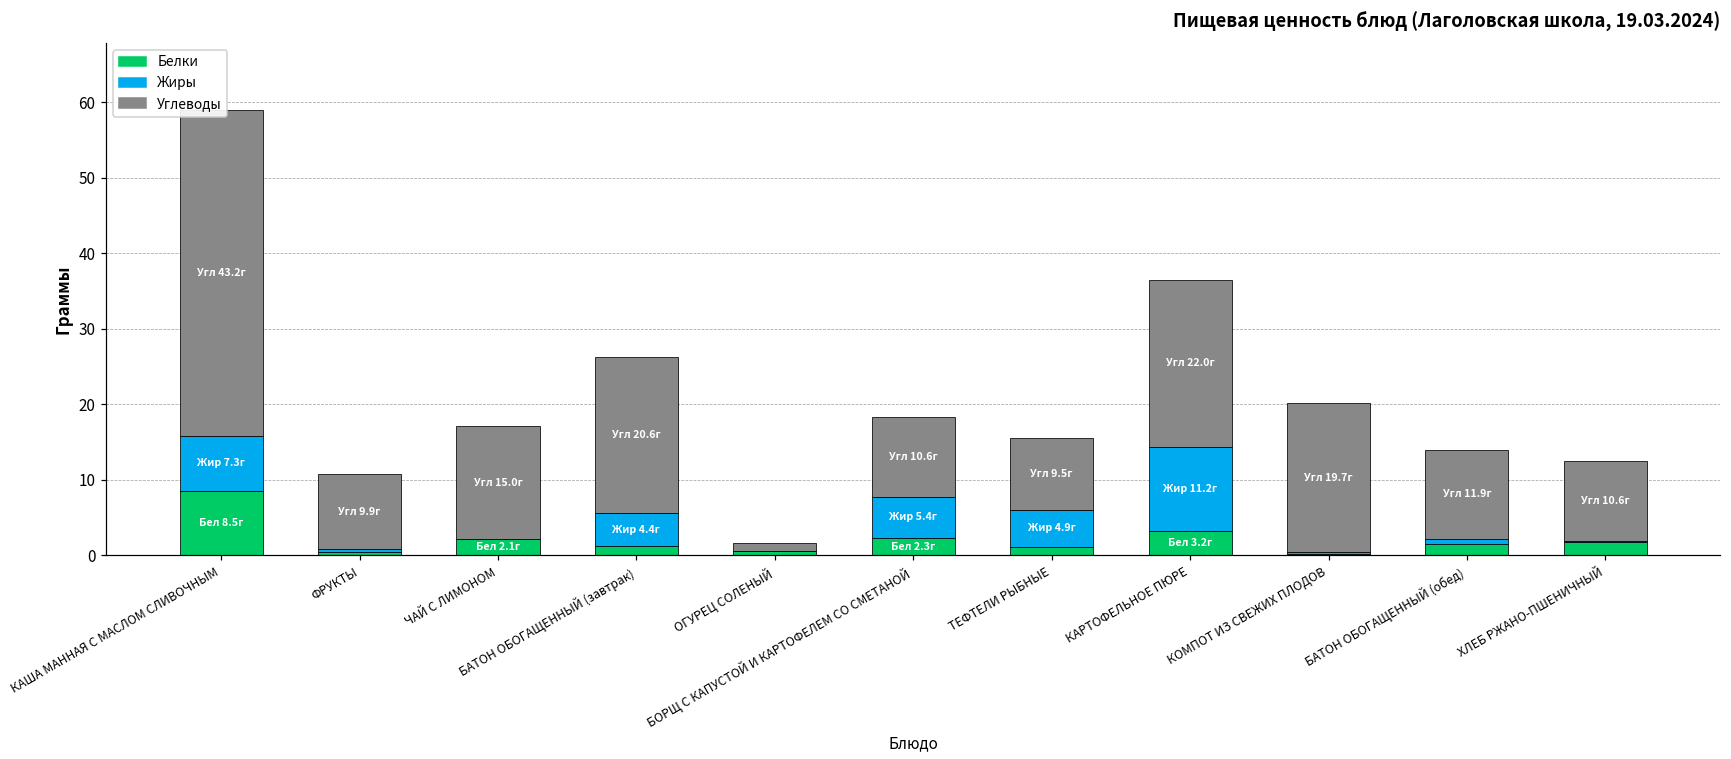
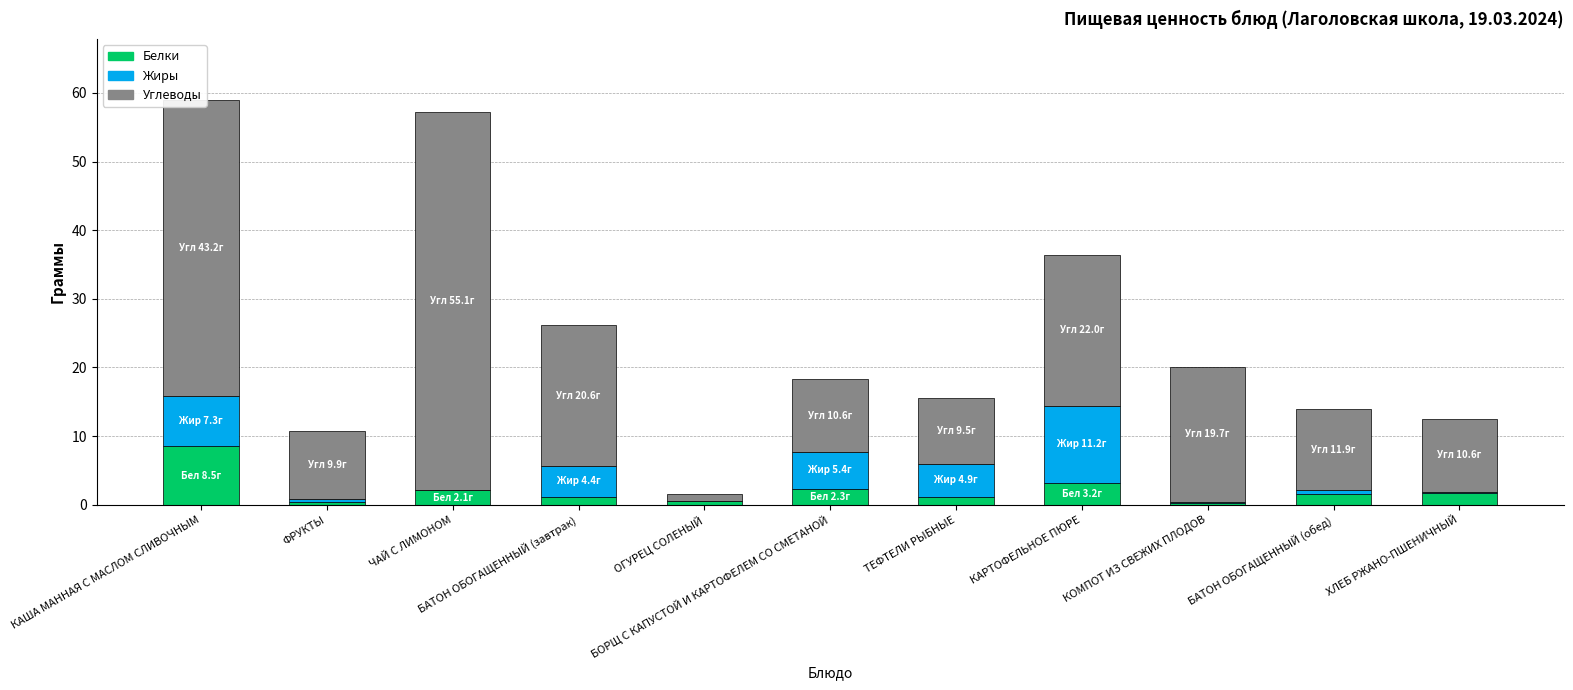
Углеводы, ЧАЙ С ЛИМОНОМ: 15.0г -> 55.1г
